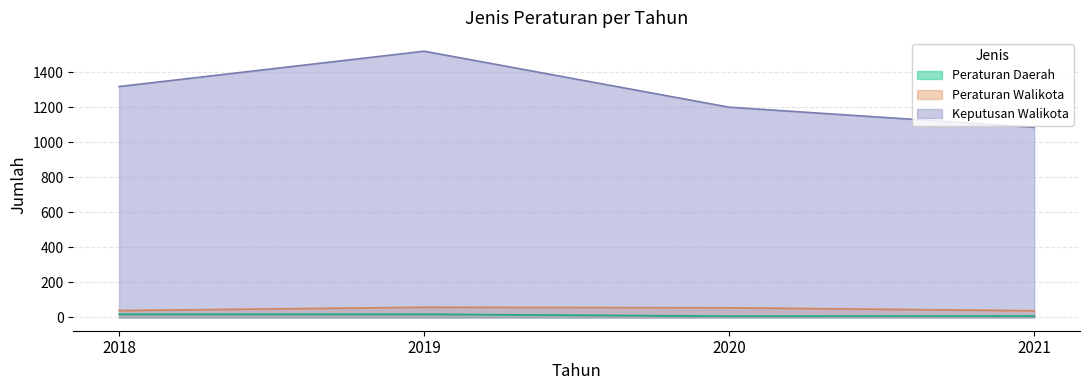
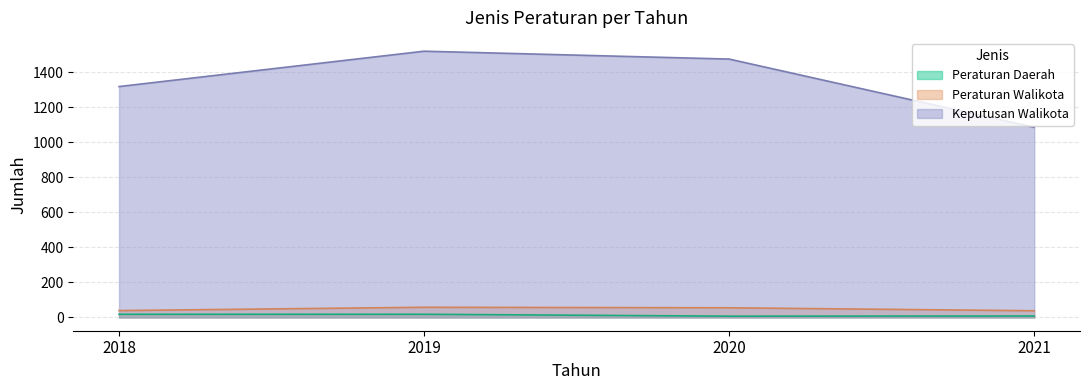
Keputusan Walikota, 2020: 1200 -> 1480
